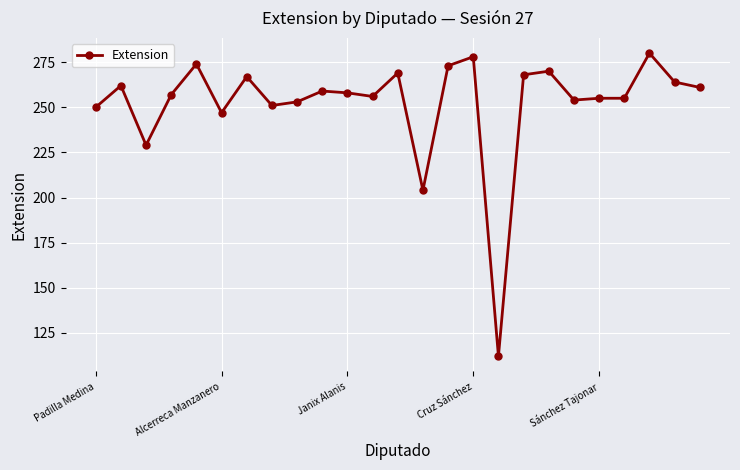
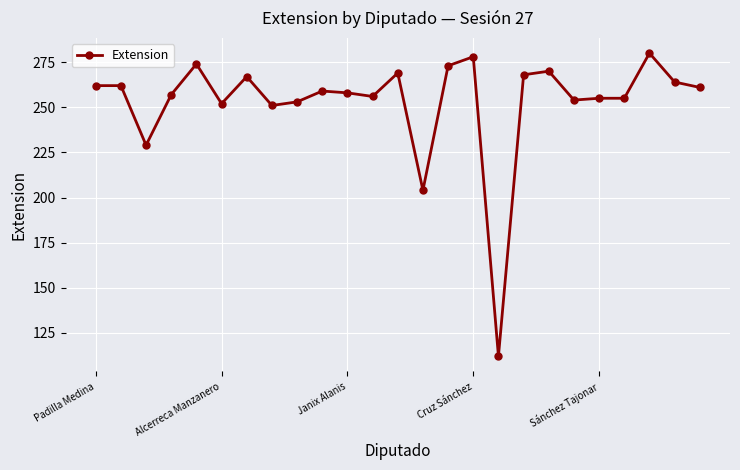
Padilla Medina: 250 -> 262
Alcerreca Manzanero: 247 -> 252
